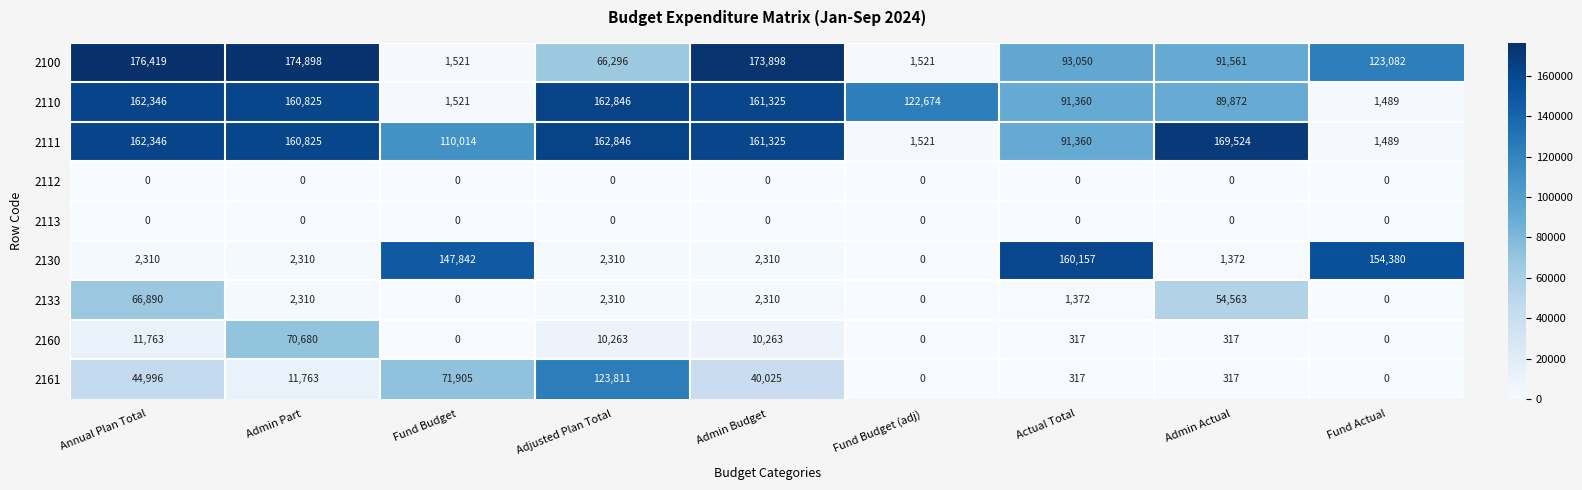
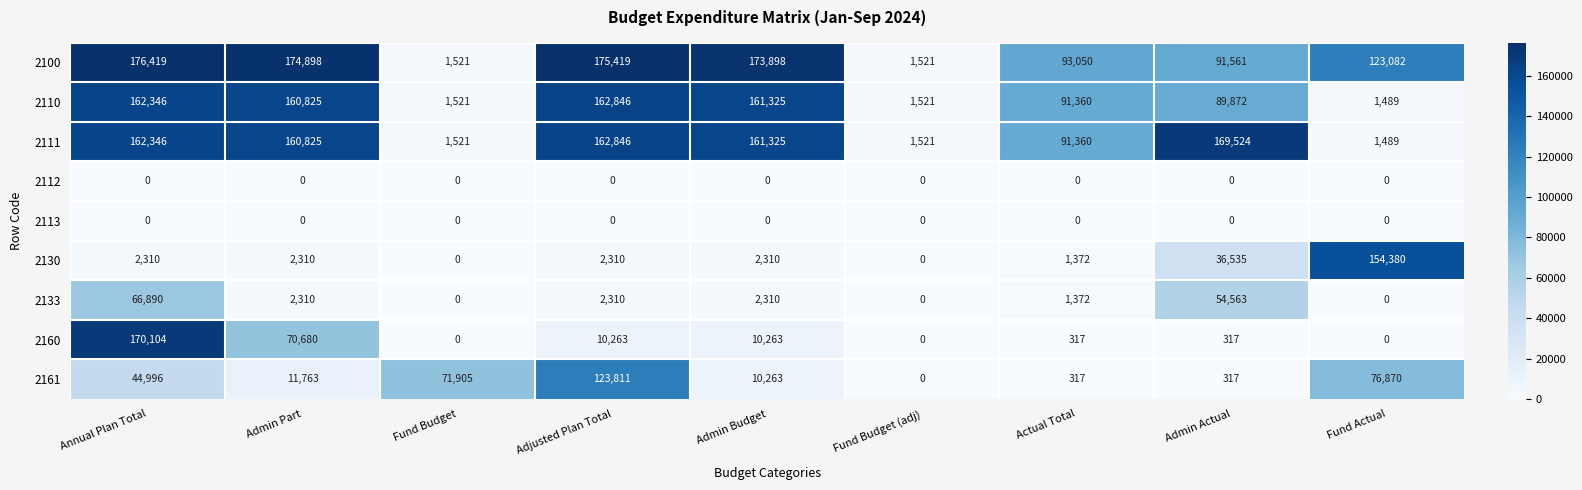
2100, Adjusted Plan Total: 66,296 -> 175,419
2110, Fund Budget (adj): 122,674 -> 1,521
2111, Fund Budget: 110,014 -> 1,521
2130, Fund Budget: 147,842 -> 0
2130, Actual Total: 160,157 -> 1,372
2130, Admin Actual: 1,372 -> 36,535
2160, Annual Plan Total: 11,763 -> 170,104
2161, Admin Budget: 40,025 -> 10,263
2161, Fund Actual: 0 -> 76,870
